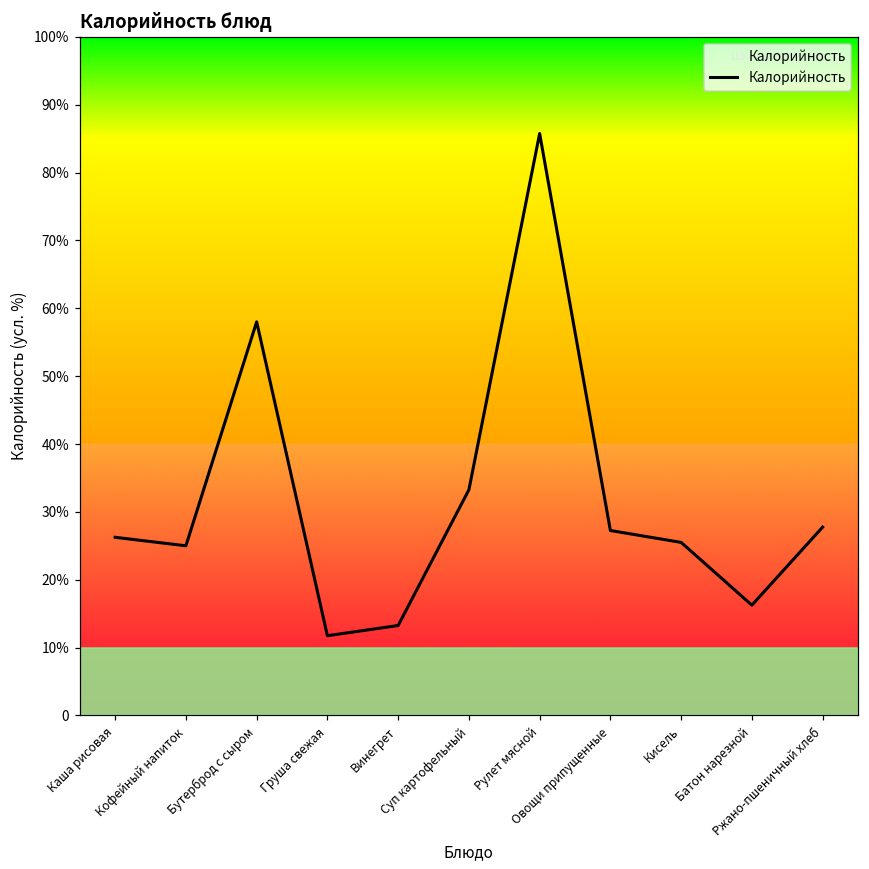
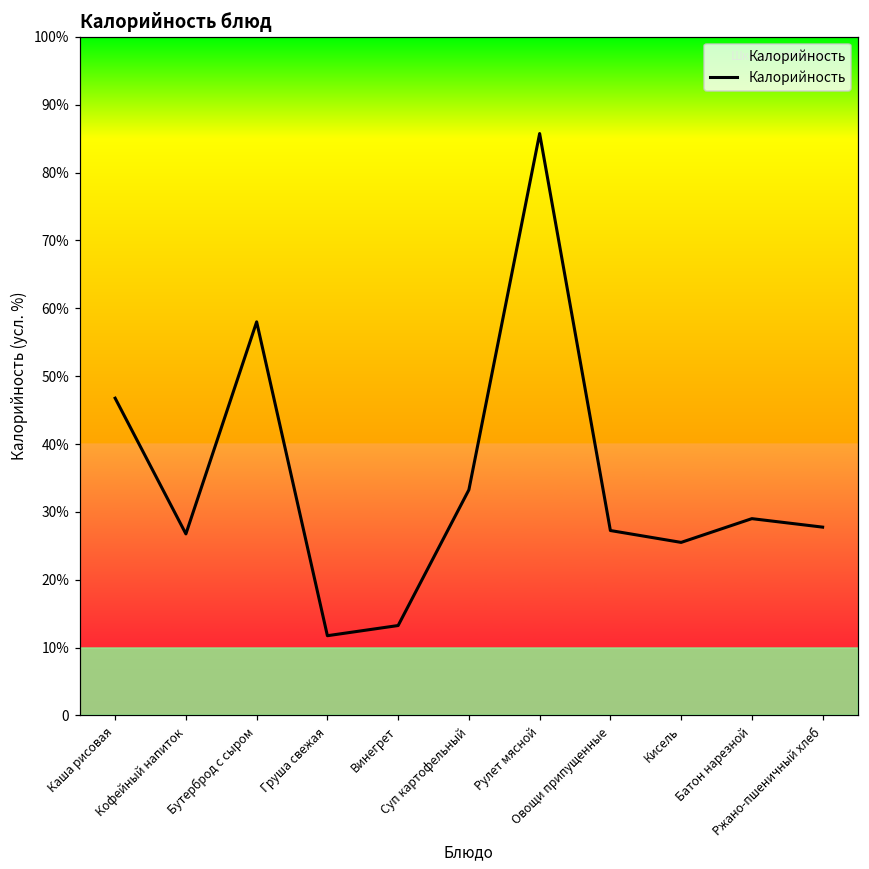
Каша рисовая: 26% -> 47%
Кофейный напиток: 25% -> 27%
Батон нарезной: 16% -> 29%
